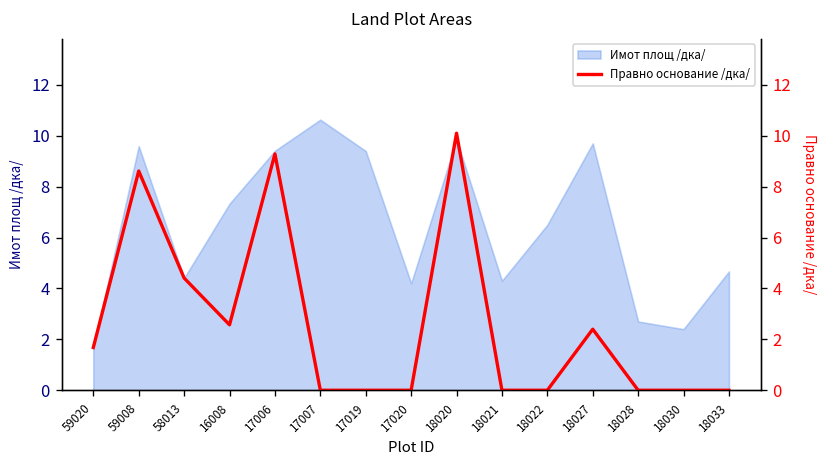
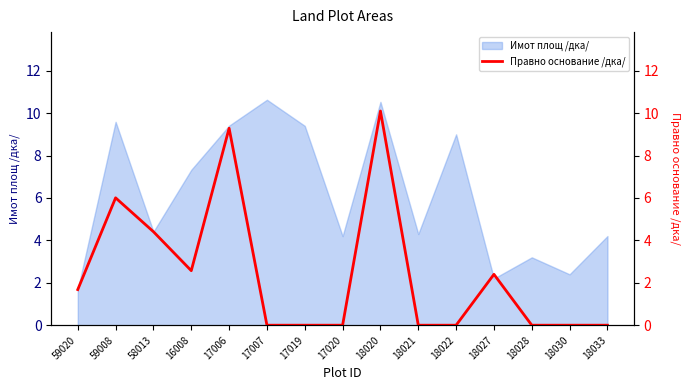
Имот площ /дка/, 18020: 9.8 -> 10.5
Имот площ /дка/, 18022: 6.5 -> 9.0
Имот площ /дка/, 18027: 9.7 -> 2.2
Имот площ /дка/, 18028: 2.7 -> 3.2
Имот площ /дка/, 18033: 4.7 -> 4.2
Правно основание /дка/, 59008: 8.6 -> 6.0
